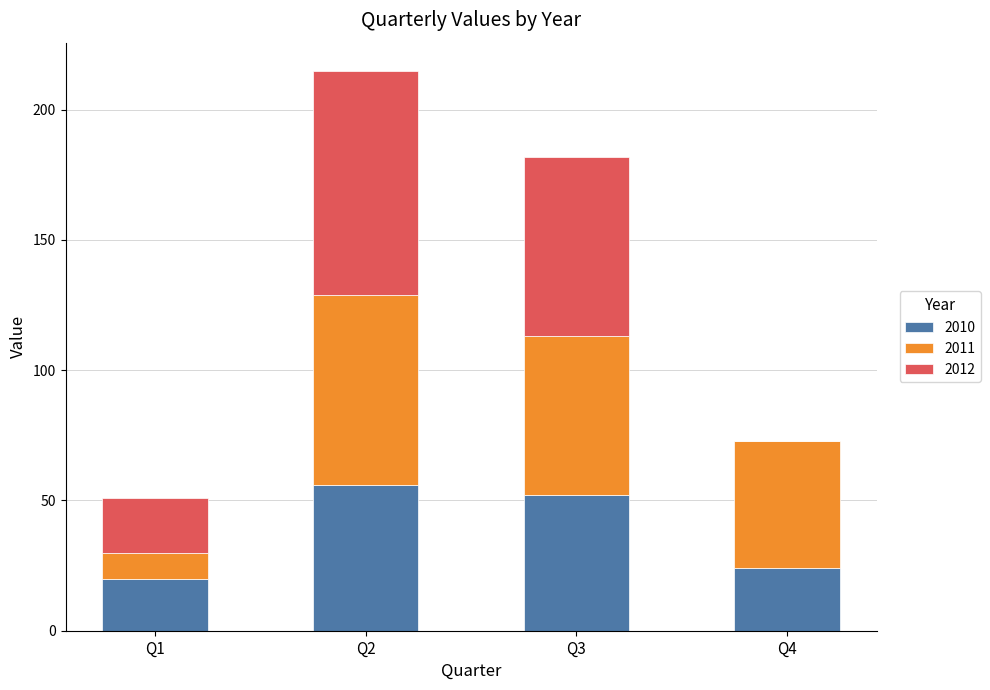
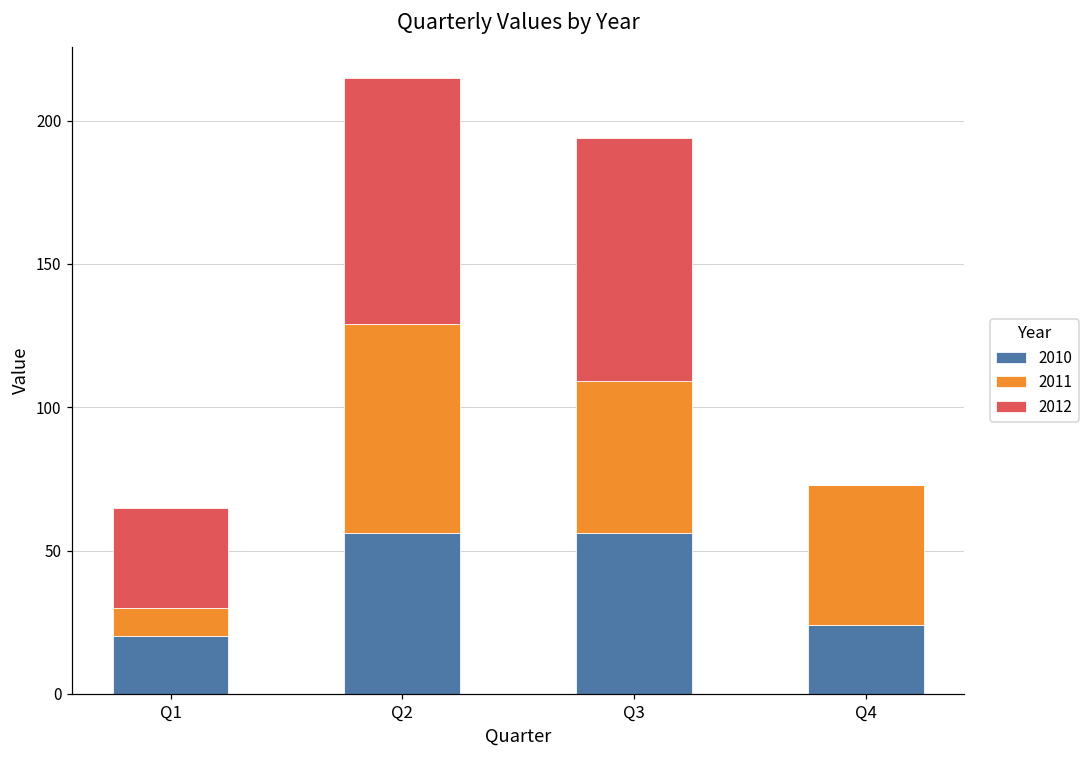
2012, Q1: 21 -> 35
2010, Q3: 52 -> 56
2011, Q3: 61 -> 53
2012, Q3: 69 -> 85
